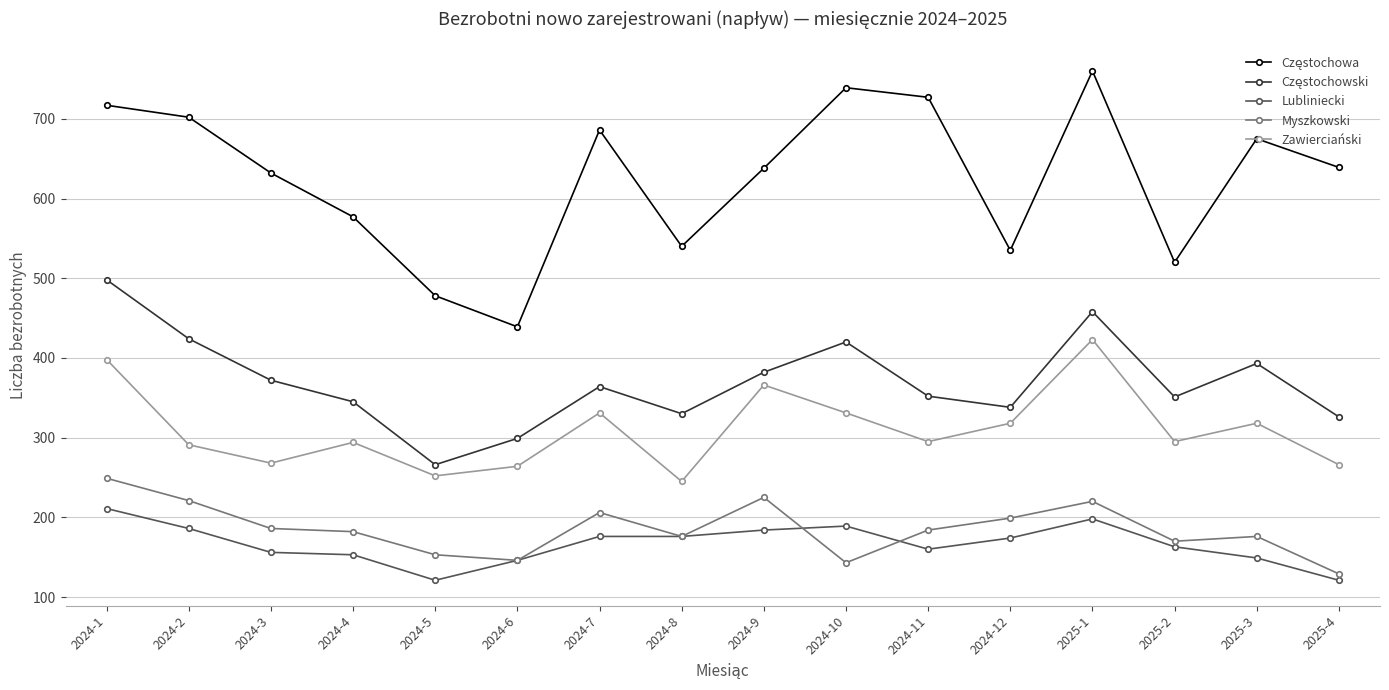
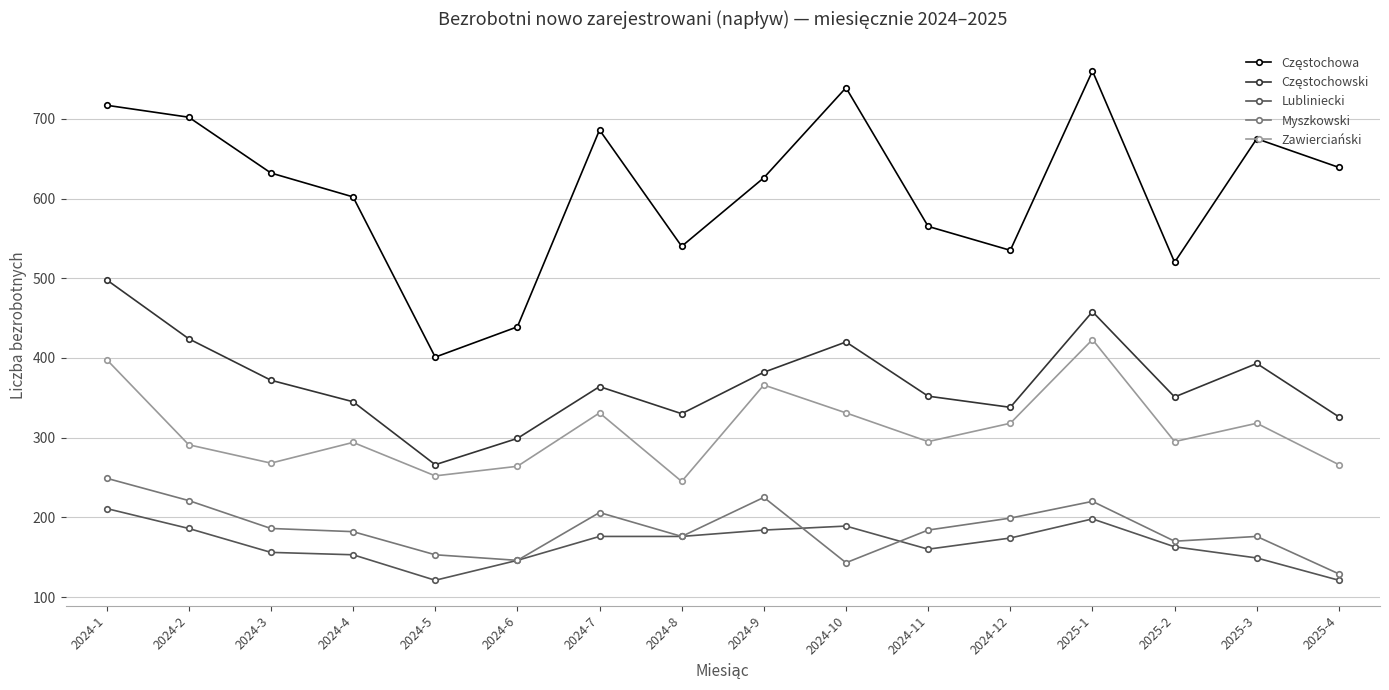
Częstochowa, 2024-4: 580 -> 600
Częstochowa, 2024-5: 480 -> 400
Częstochowa, 2024-9: 640 -> 630
Częstochowa, 2024-11: 730 -> 570
